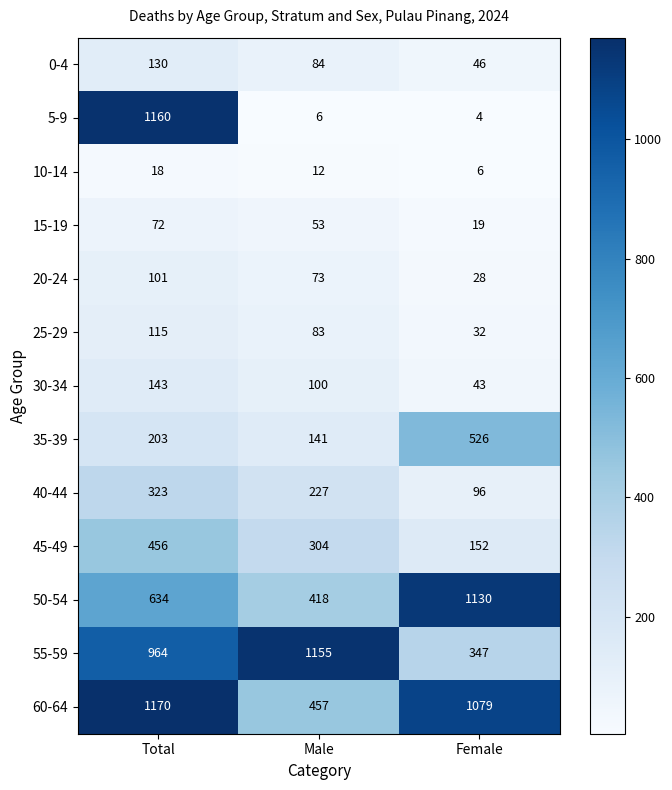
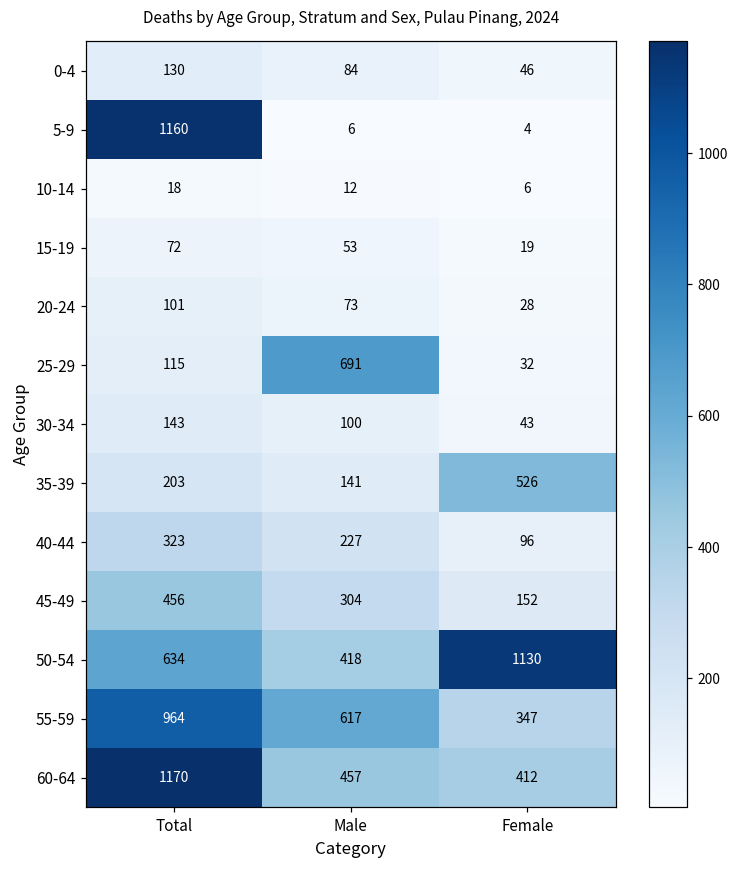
25-29, Male: 83 -> 691
55-59, Male: 1155 -> 617
60-64, Female: 1079 -> 412
